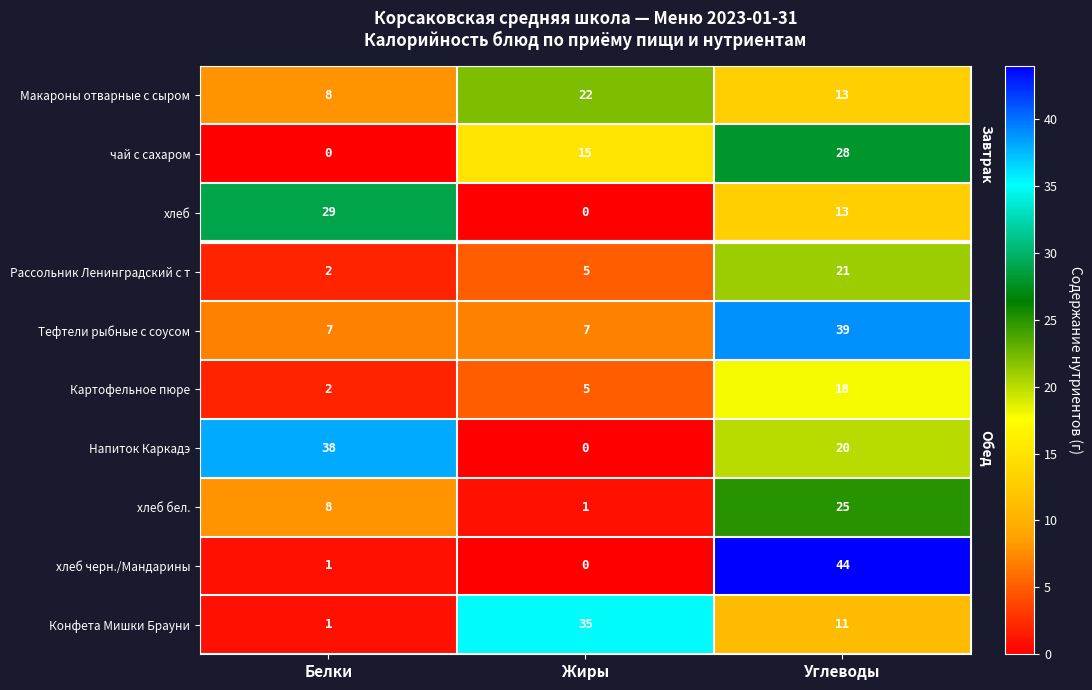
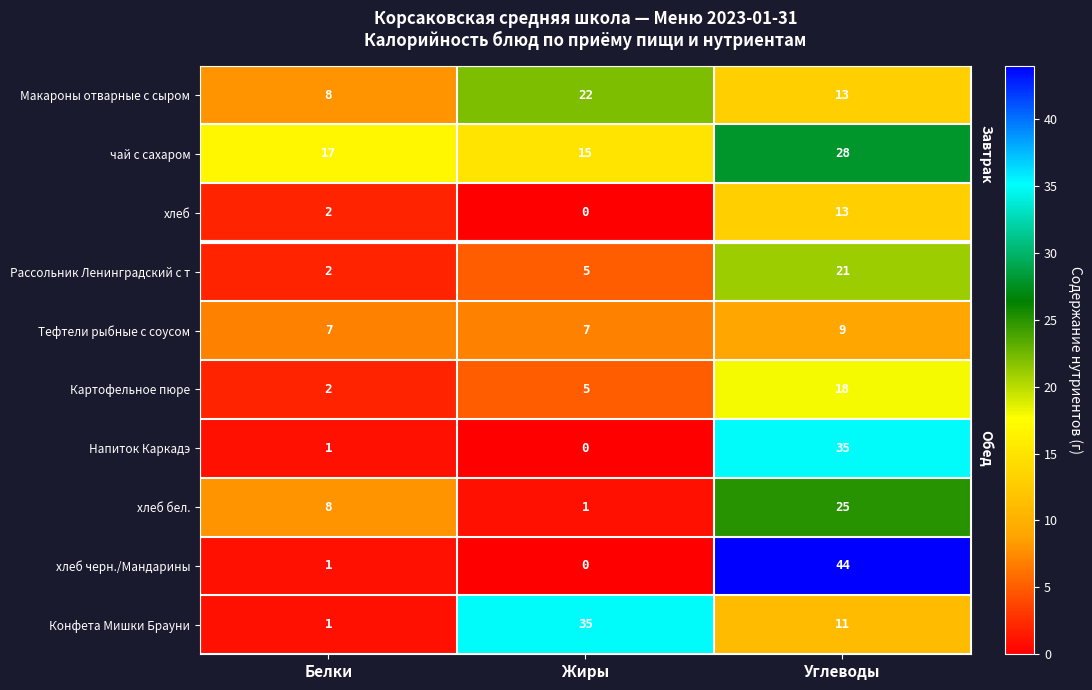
чай с сахаром, Белки: 0 -> 17
хлеб, Белки: 29 -> 2
Тефтели рыбные с соусом, Углеводы: 39 -> 9
Напиток Каркадэ, Белки: 38 -> 1
Напиток Каркадэ, Углеводы: 20 -> 35
